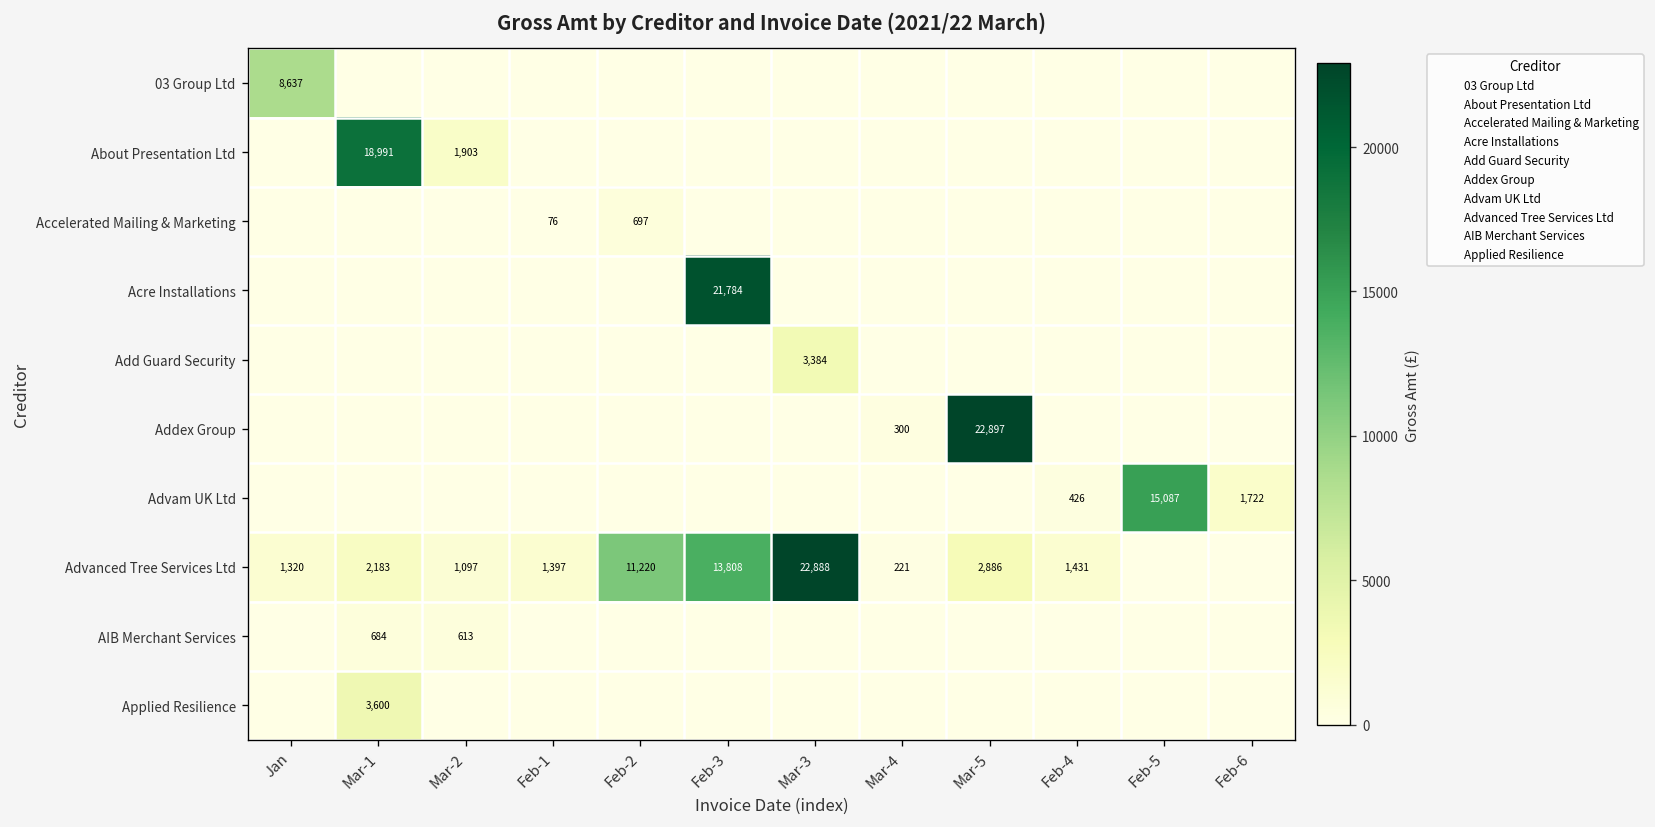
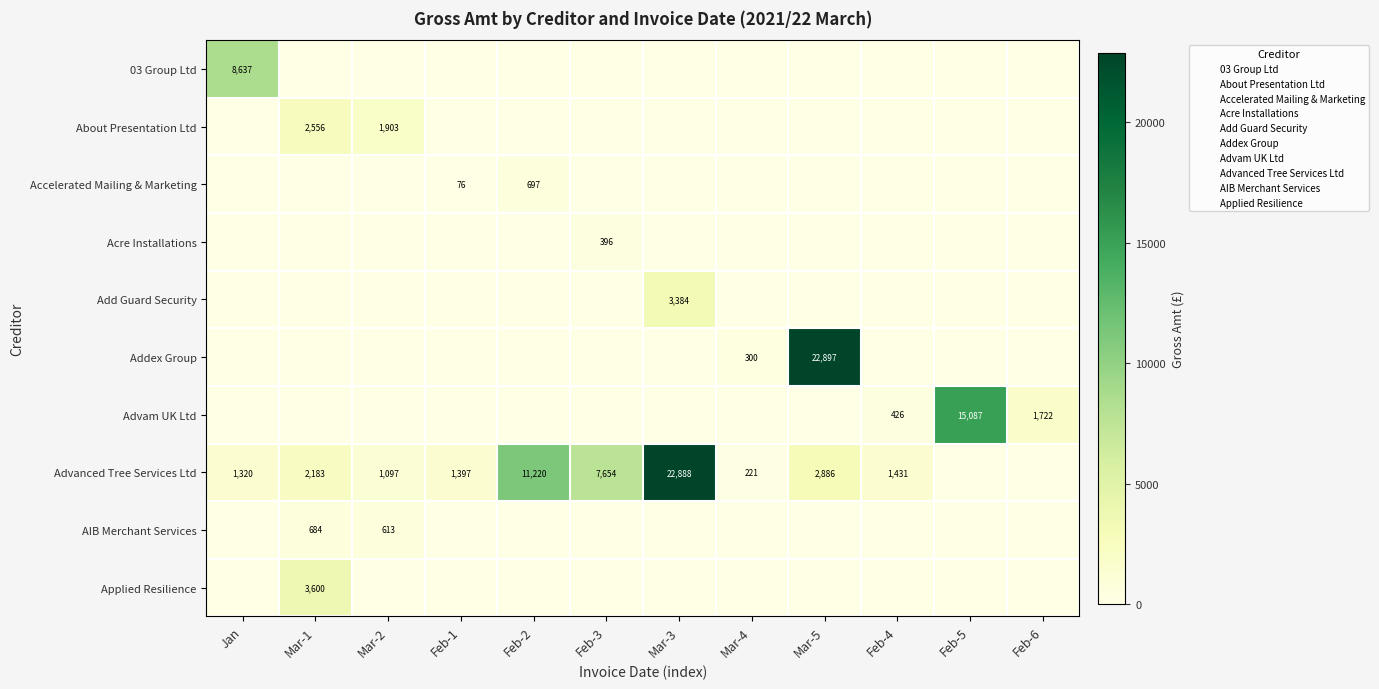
About Presentation Ltd, Mar-1: 18,991 -> 2,556
Acre Installations, Feb-3: 21,784 -> 396
Advanced Tree Services Ltd, Feb-3: 13,808 -> 7,654
